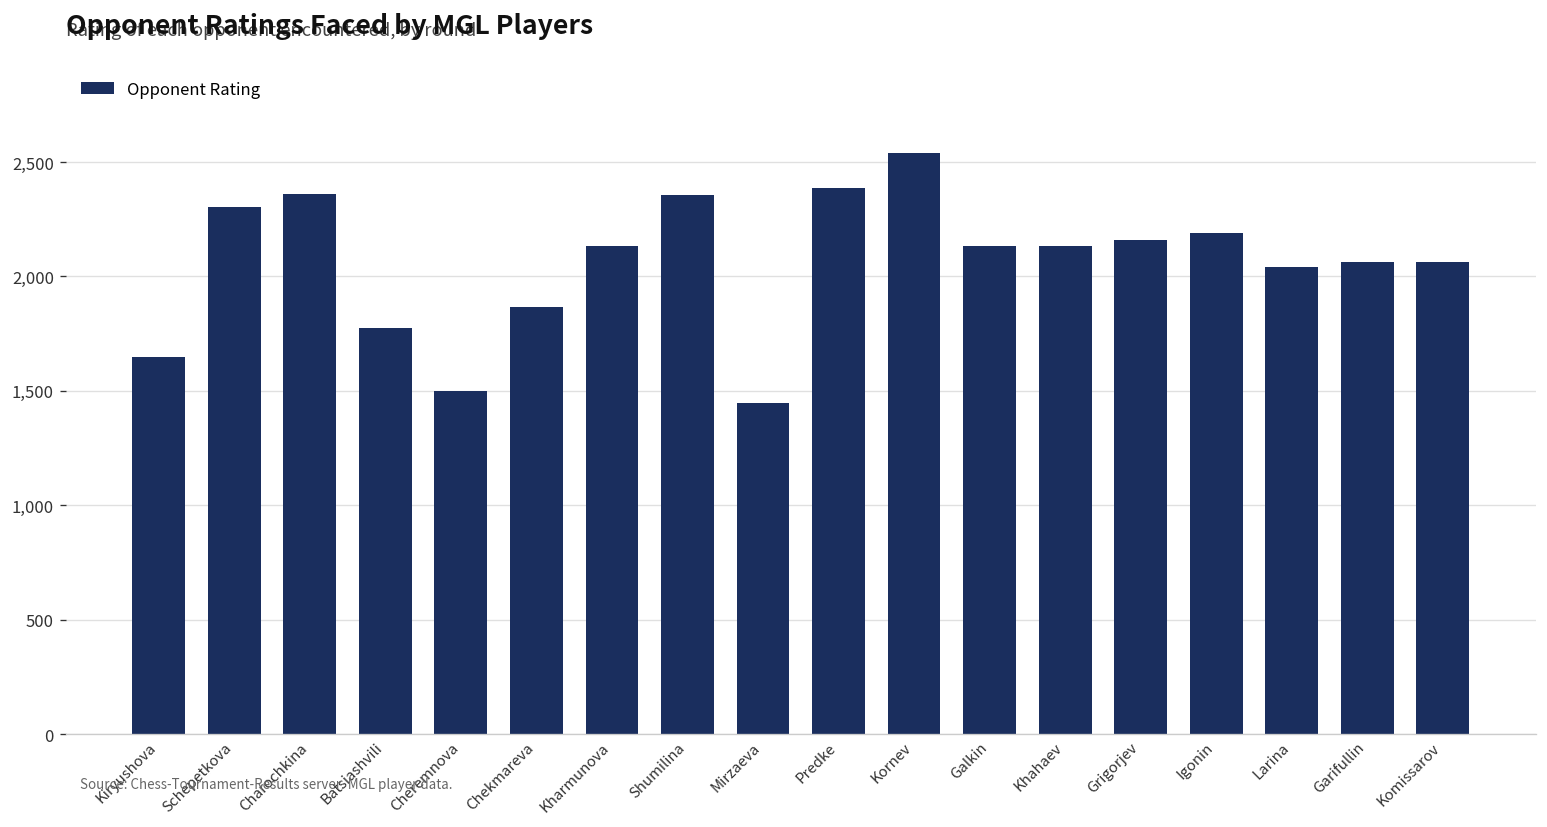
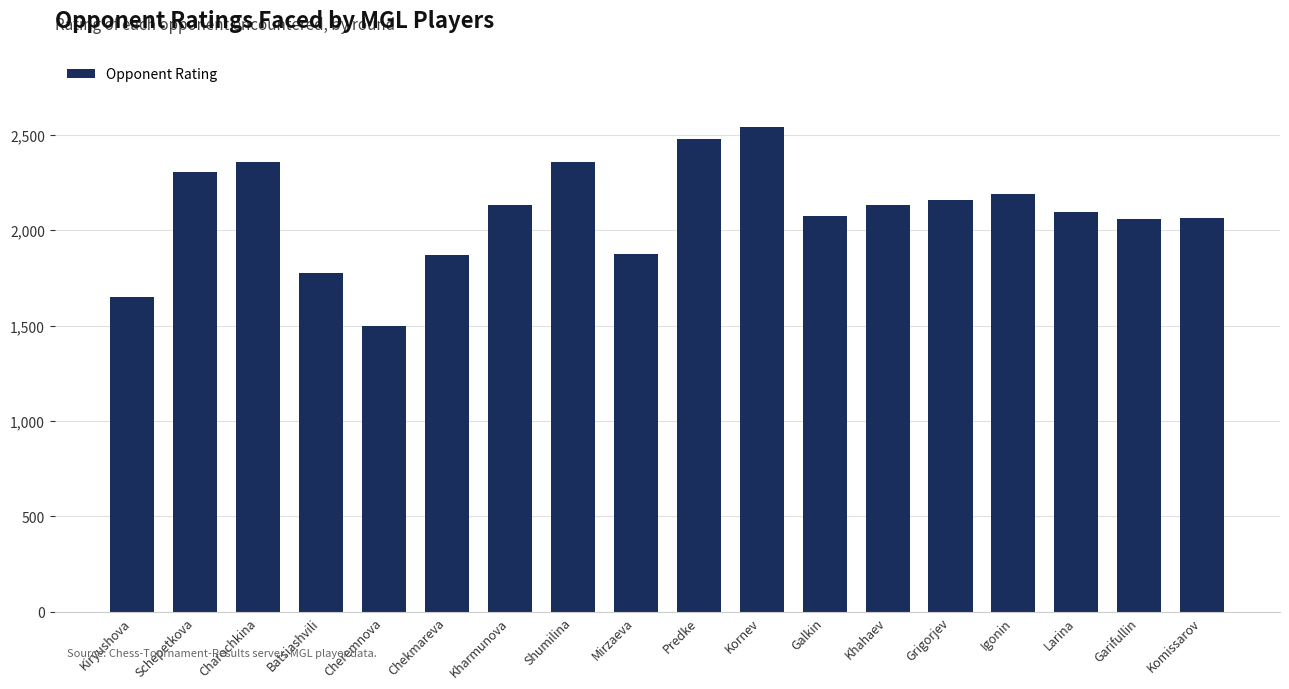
Mirzaeva: 1,450 -> 1,870
Predke: 2,390 -> 2,480
Galkin: 2,130 -> 2,070
Larina: 2,040 -> 2,100
